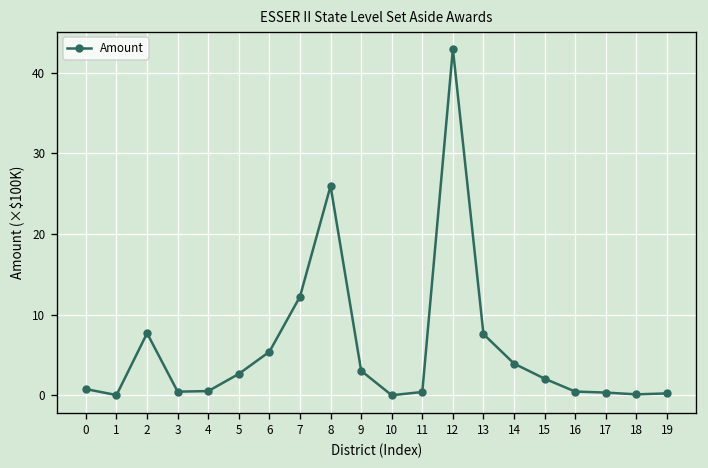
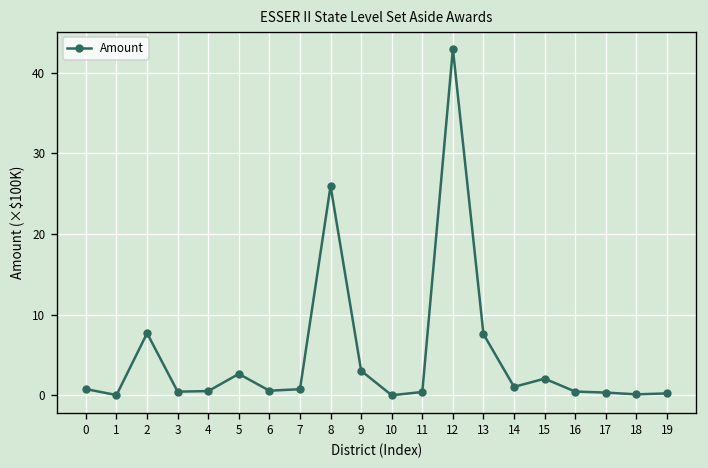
6: 5 -> 1
7: 12 -> 1
14: 4 -> 1
